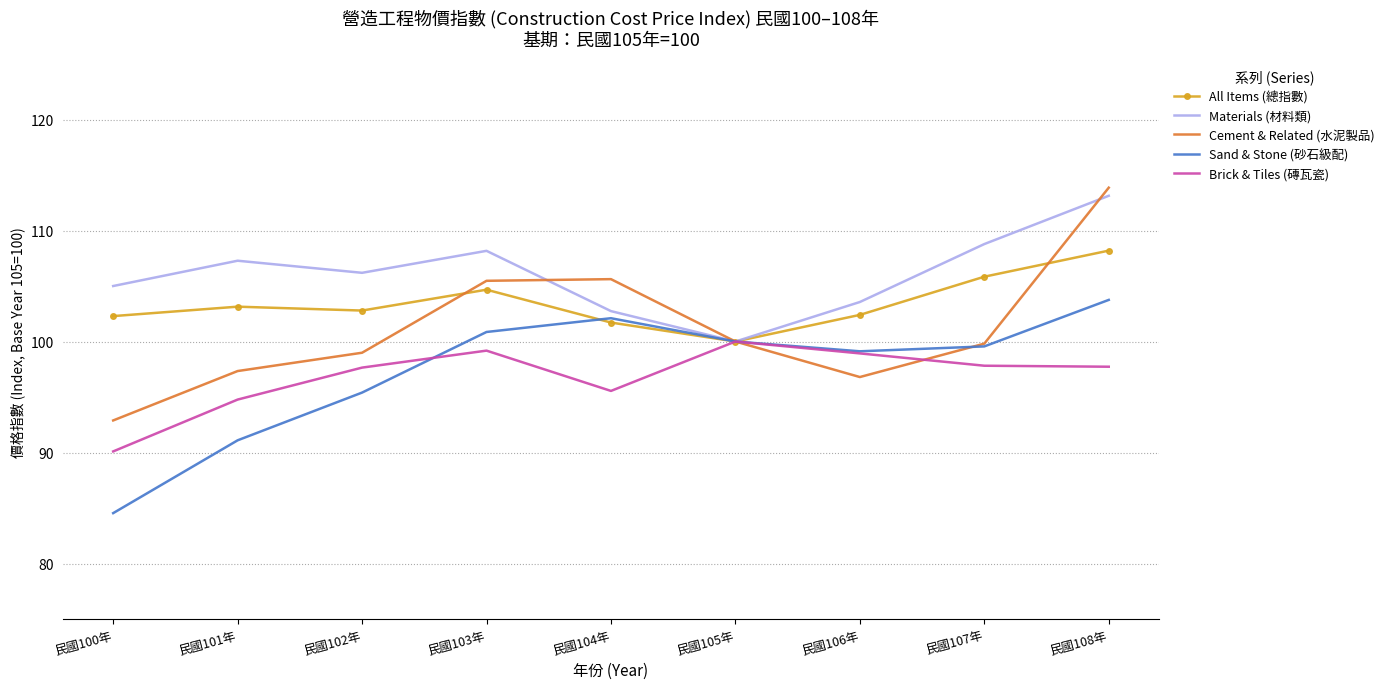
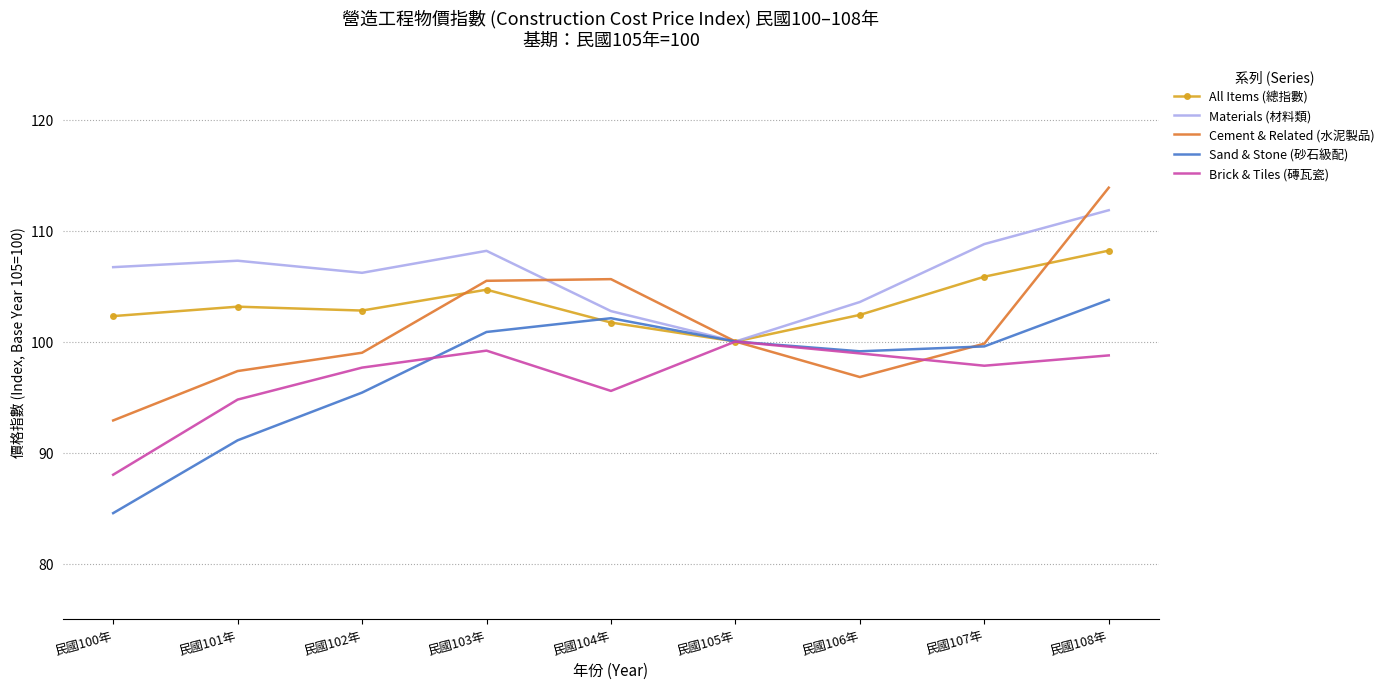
Materials (材料類), 民國100年: 105.0 -> 106.7
Brick & Tiles (磚瓦瓷), 民國100年: 90.1 -> 88.0
Materials (材料類), 民國108年: 113.1 -> 111.8
Brick & Tiles (磚瓦瓷), 民國108年: 97.7 -> 98.8
